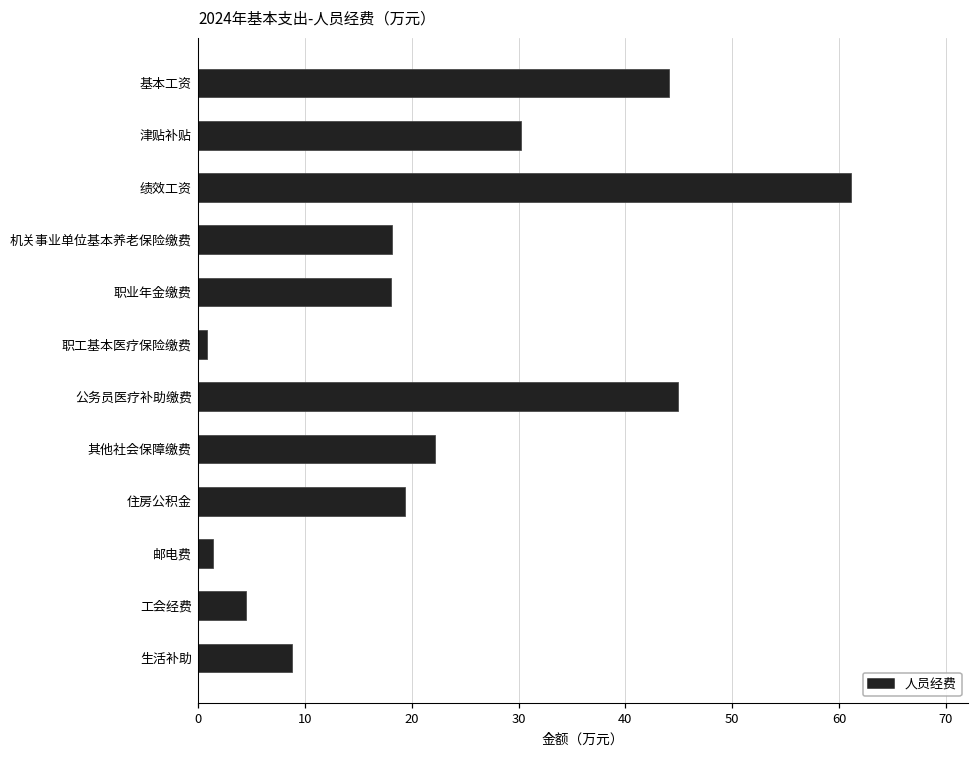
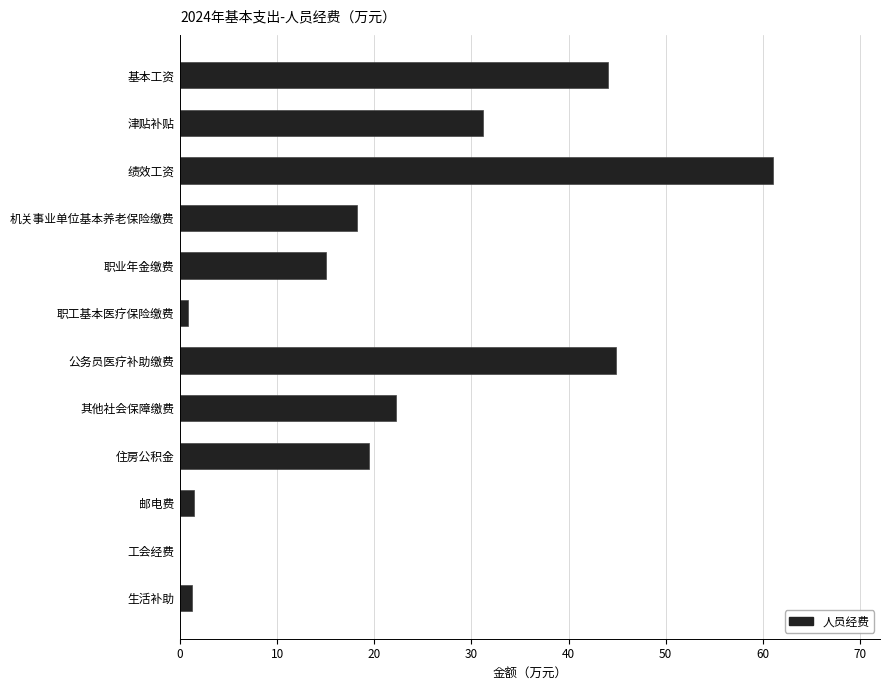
津贴补贴: 30 -> 31
职业年金缴费: 18 -> 15
工会经费: 5 -> 0
生活补助: 9 -> 1
